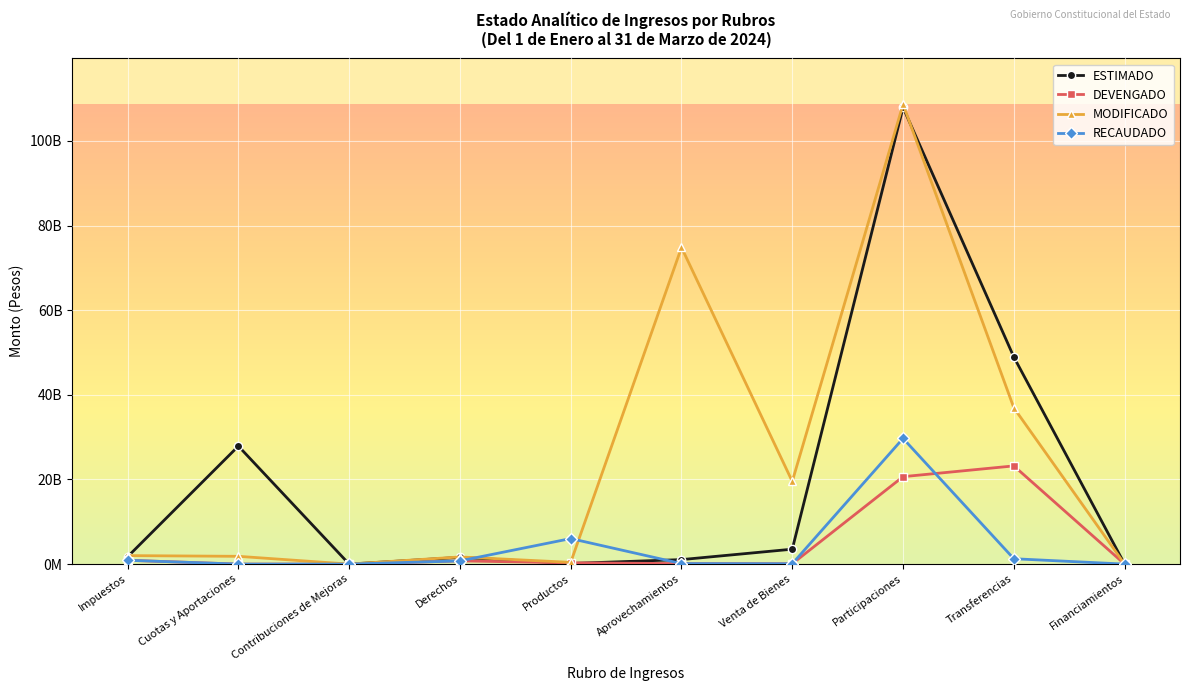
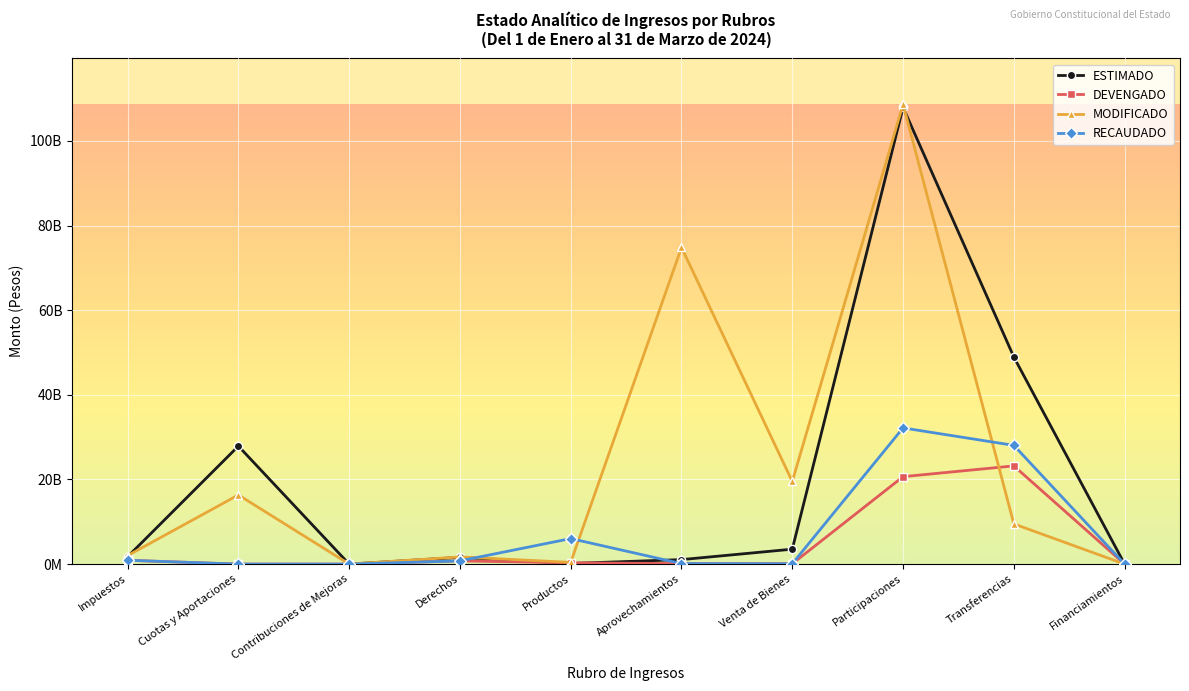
MODIFICADO, Cuotas y Aportaciones: 2000000000 -> 16000000000
RECAUDADO, Participaciones: 30000000000 -> 32000000000
MODIFICADO, Transferencias: 37000000000 -> 10000000000
RECAUDADO, Transferencias: 1000000000 -> 28000000000
